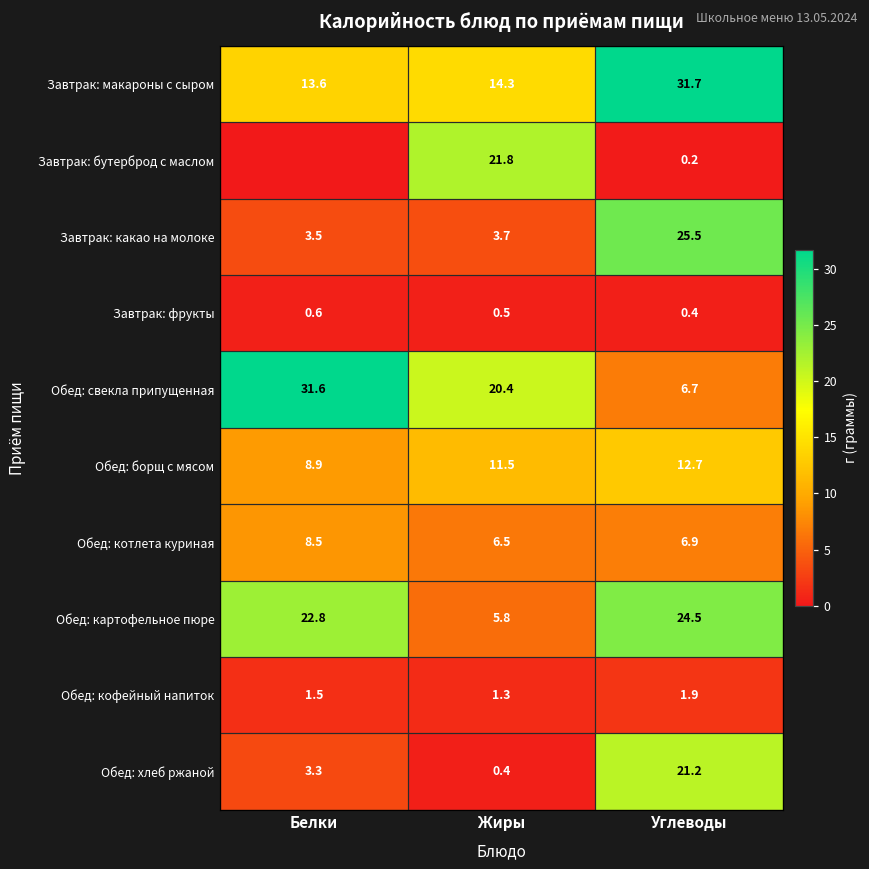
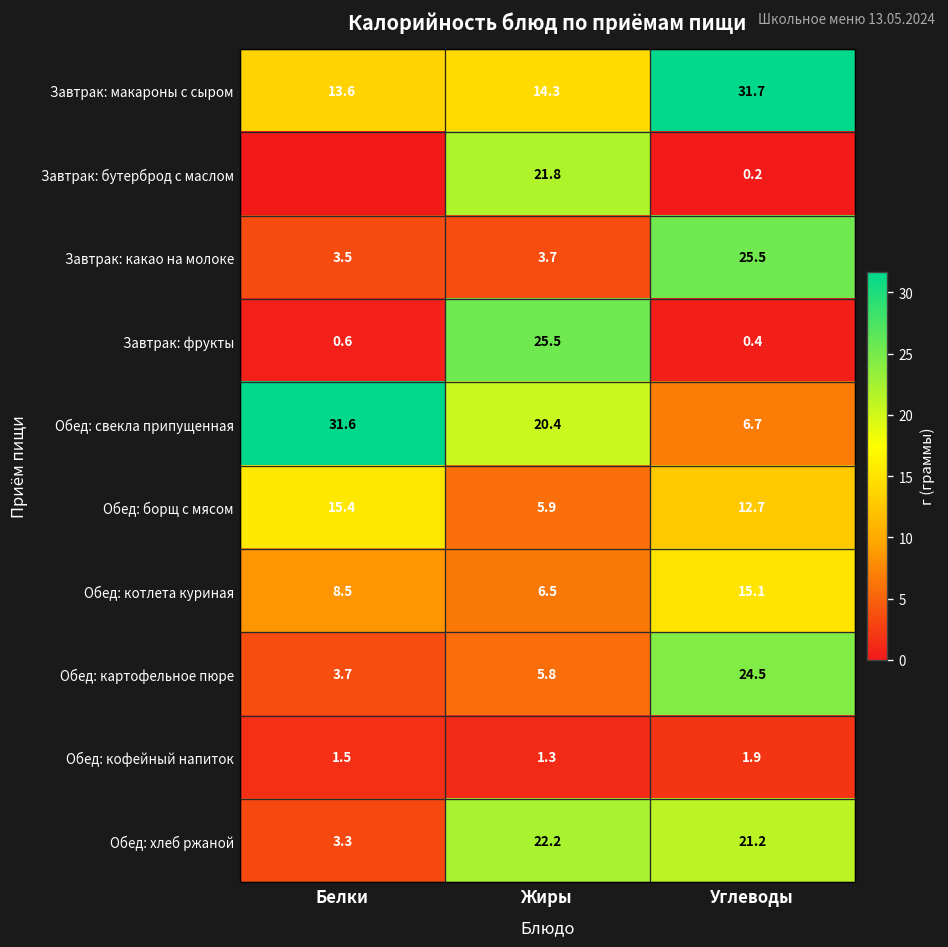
Завтрак: фрукты, Жиры: 0.5 -> 25.5
Обед: борщ с мясом, Белки: 8.9 -> 15.4
Обед: борщ с мясом, Жиры: 11.5 -> 5.9
Обед: котлета куриная, Углеводы: 6.9 -> 15.1
Обед: картофельное пюре, Белки: 22.8 -> 3.7
Обед: хлеб ржаной, Жиры: 0.4 -> 22.2
